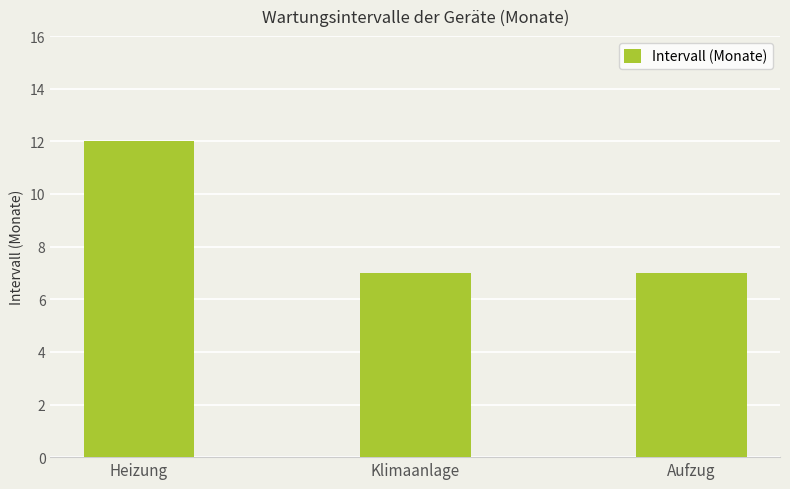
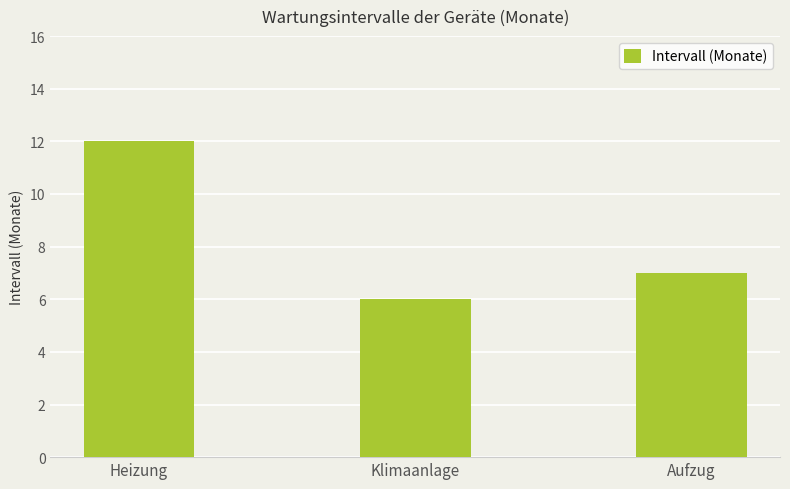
Klimaanlage: 7 -> 6
